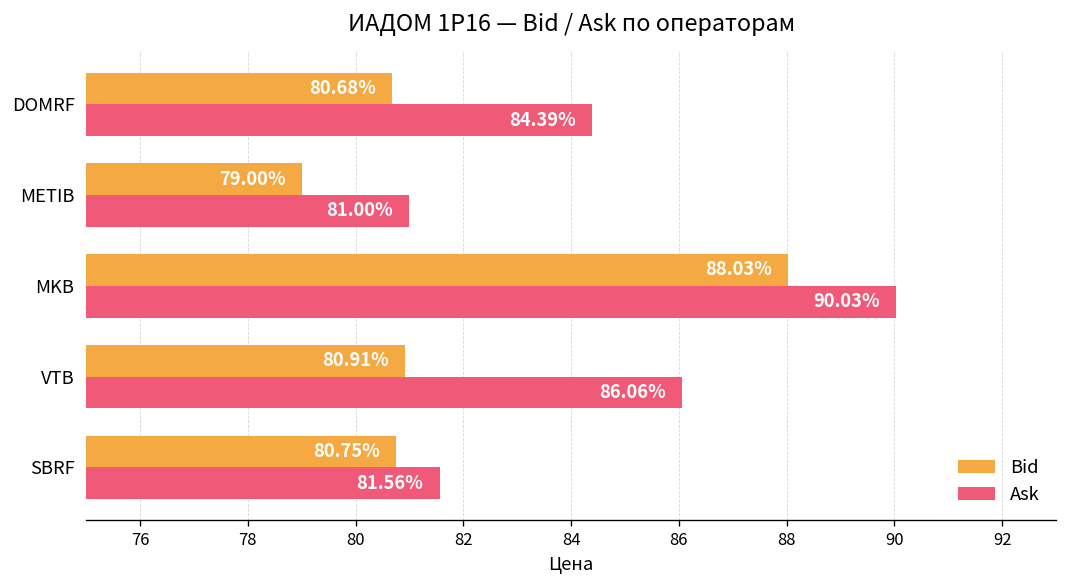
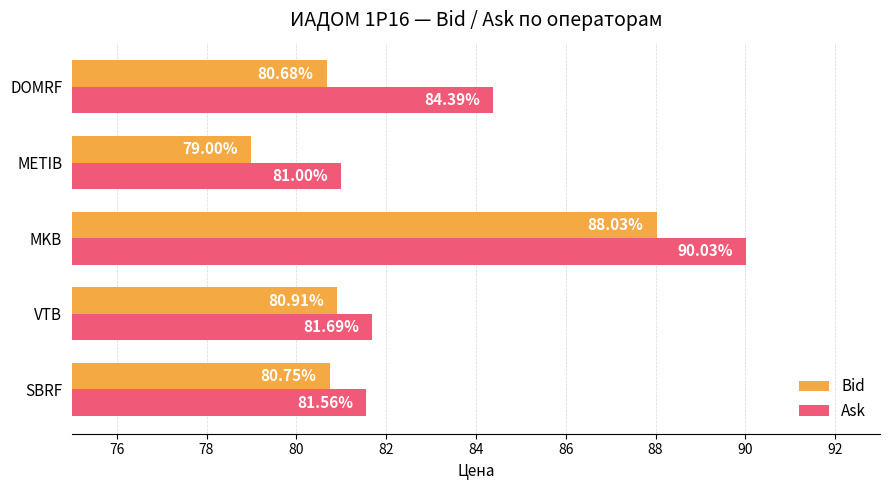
Ask, VTB: 86.06% -> 81.69%
